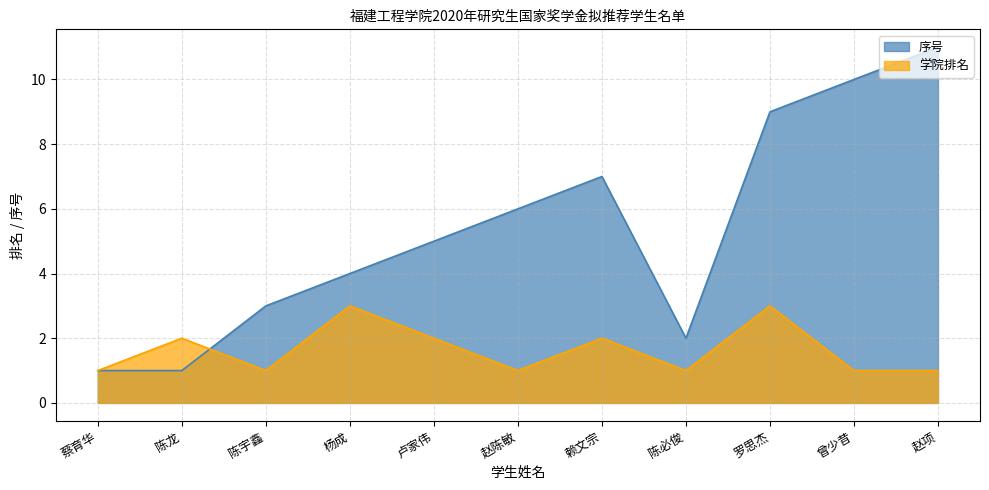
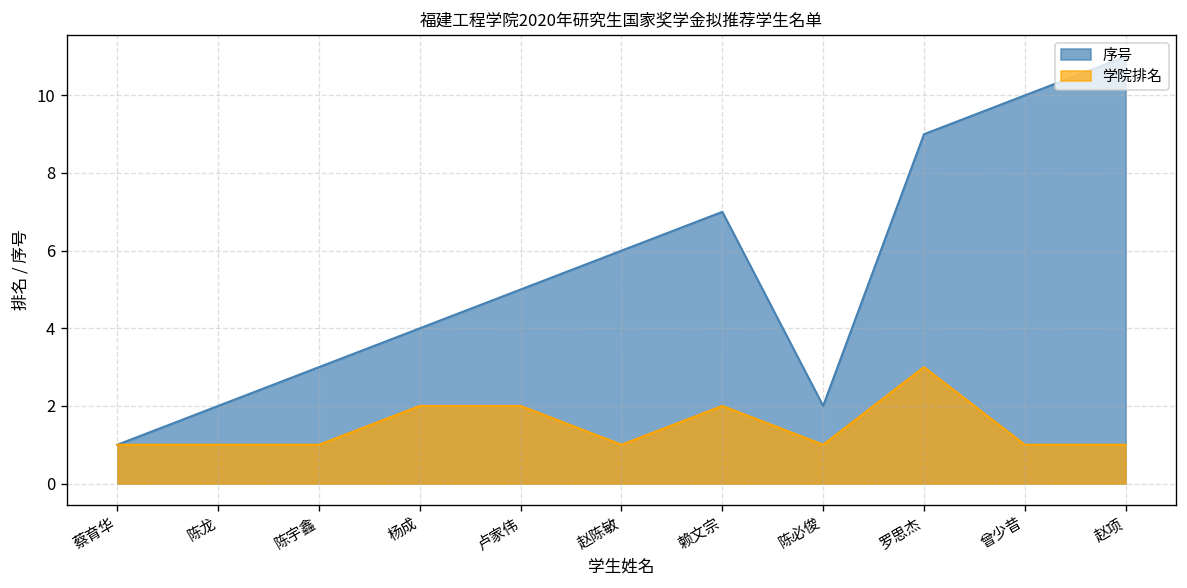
序号, 陈龙: 1 -> 2
学院排名, 陈龙: 2 -> 1
学院排名, 杨成: 3 -> 2
